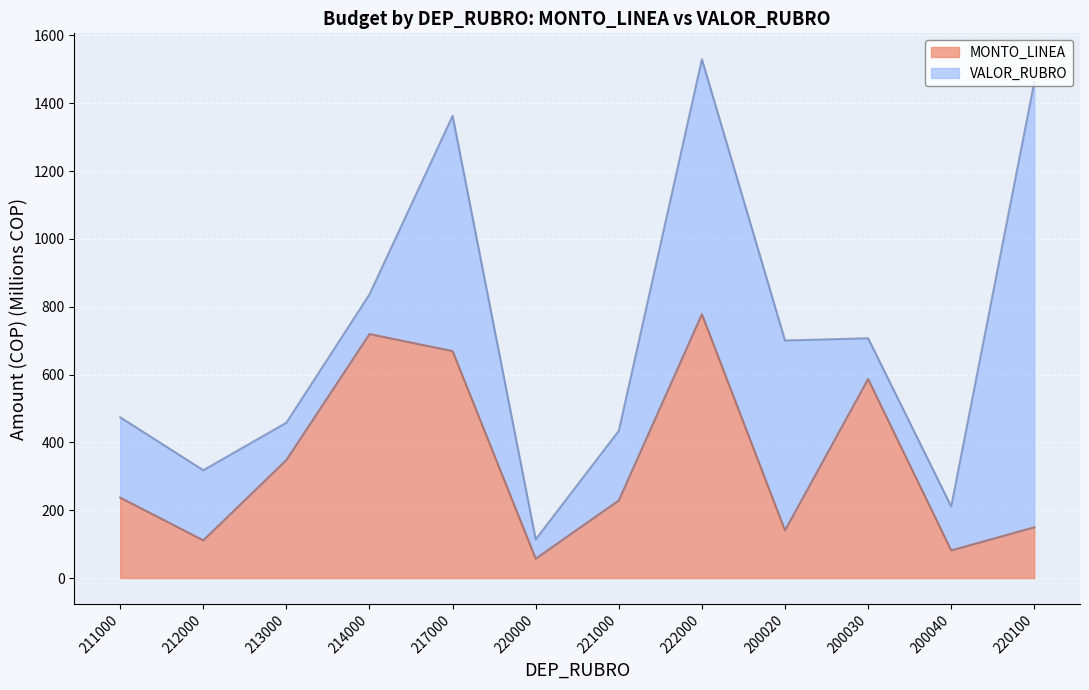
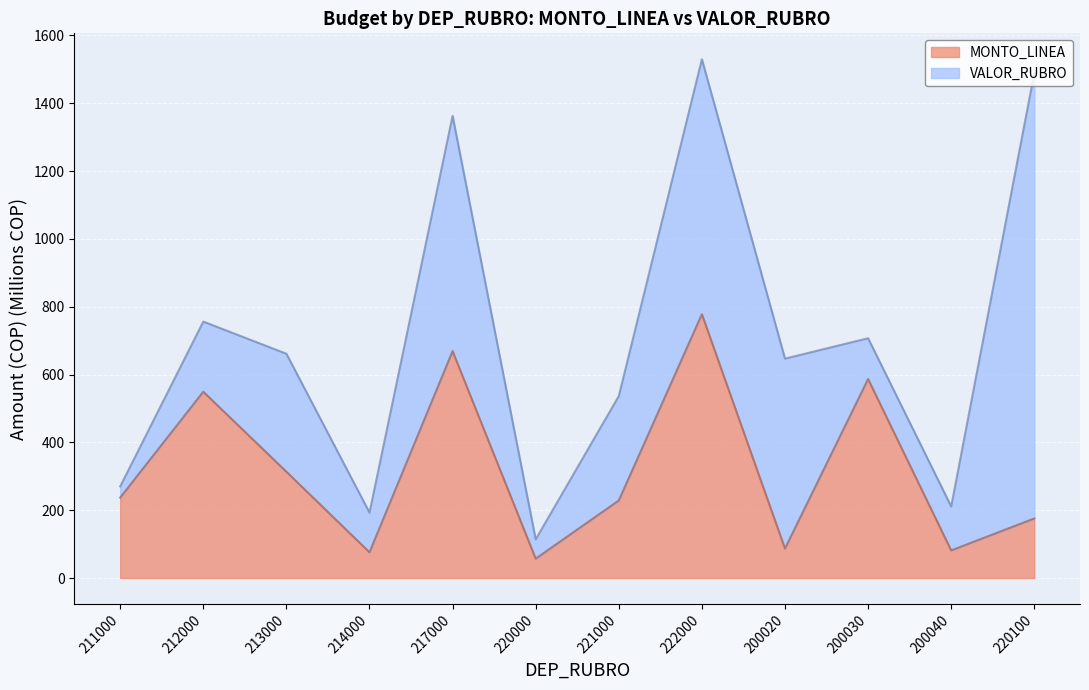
VALOR_RUBRO, 211000: 240 -> 30
MONTO_LINEA, 212000: 110 -> 550
MONTO_LINEA, 213000: 350 -> 310
VALOR_RUBRO, 213000: 110 -> 350
MONTO_LINEA, 214000: 720 -> 80
VALOR_RUBRO, 221000: 210 -> 310
MONTO_LINEA, 200020: 140 -> 90
MONTO_LINEA, 220100: 150 -> 180
